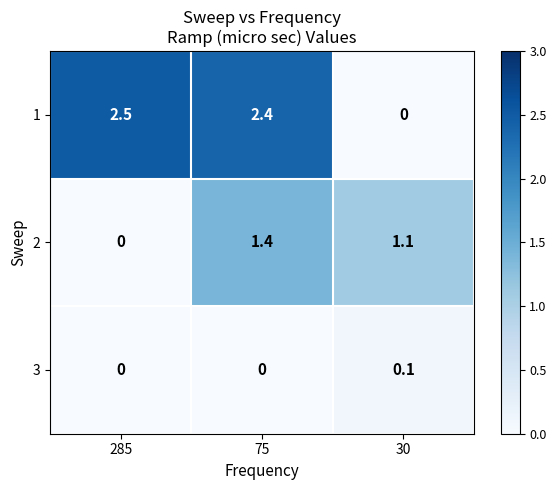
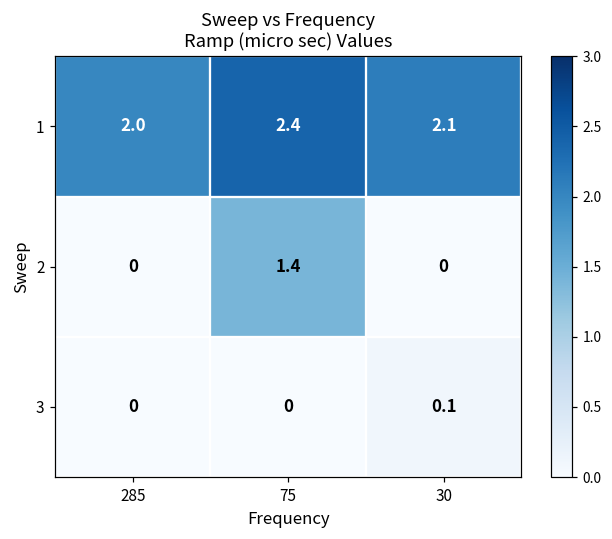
1, 285: 2.5 -> 2.0
1, 30: 0 -> 2.1
2, 30: 1.1 -> 0
